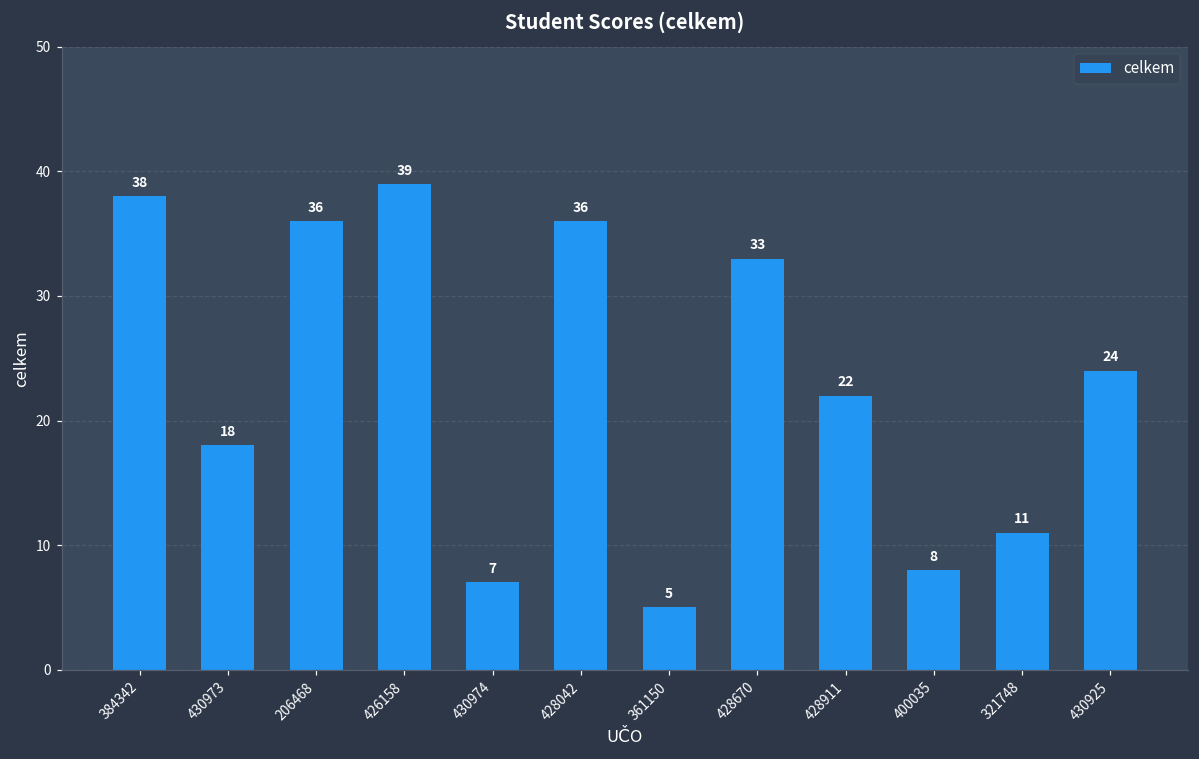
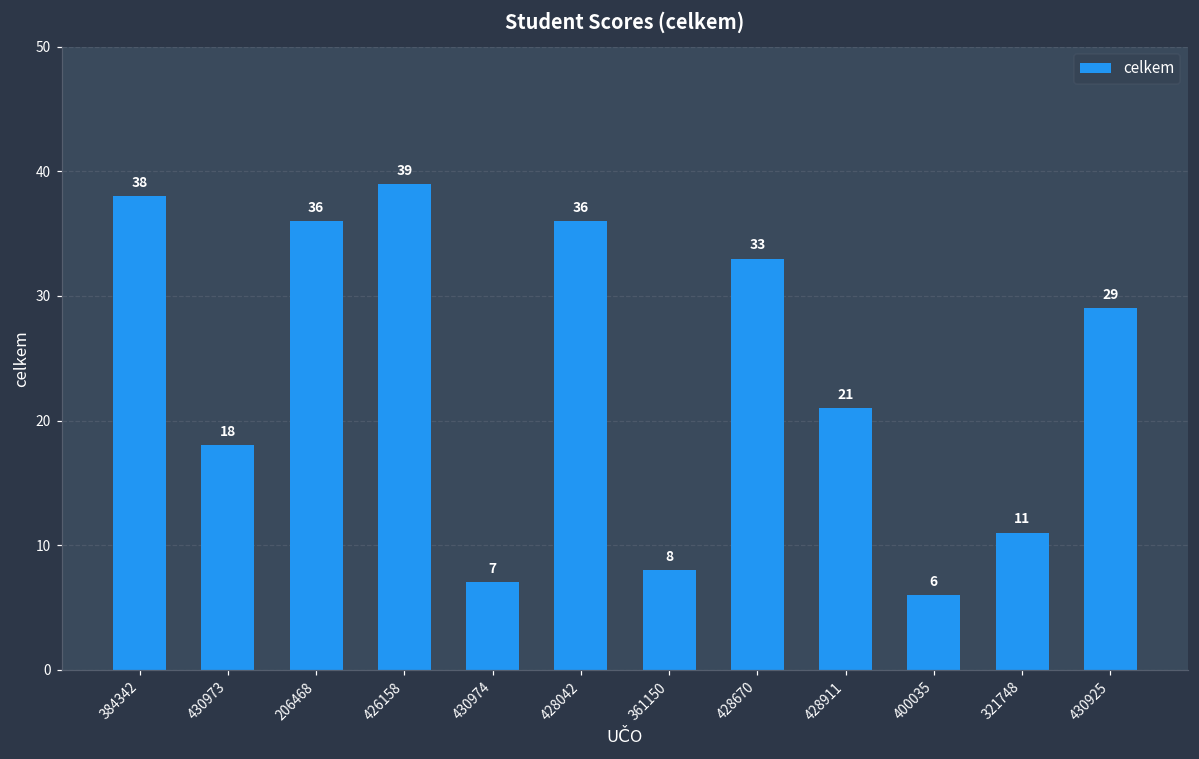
361150: 5 -> 8
428911: 22 -> 21
400035: 8 -> 6
430925: 24 -> 29
